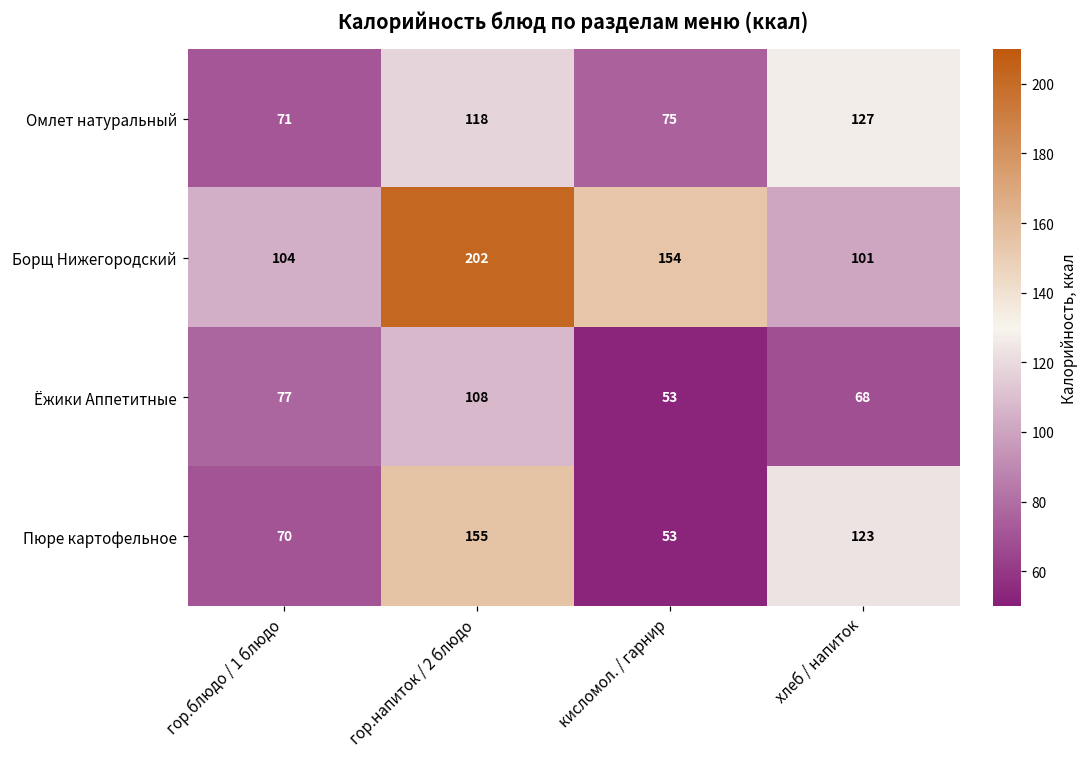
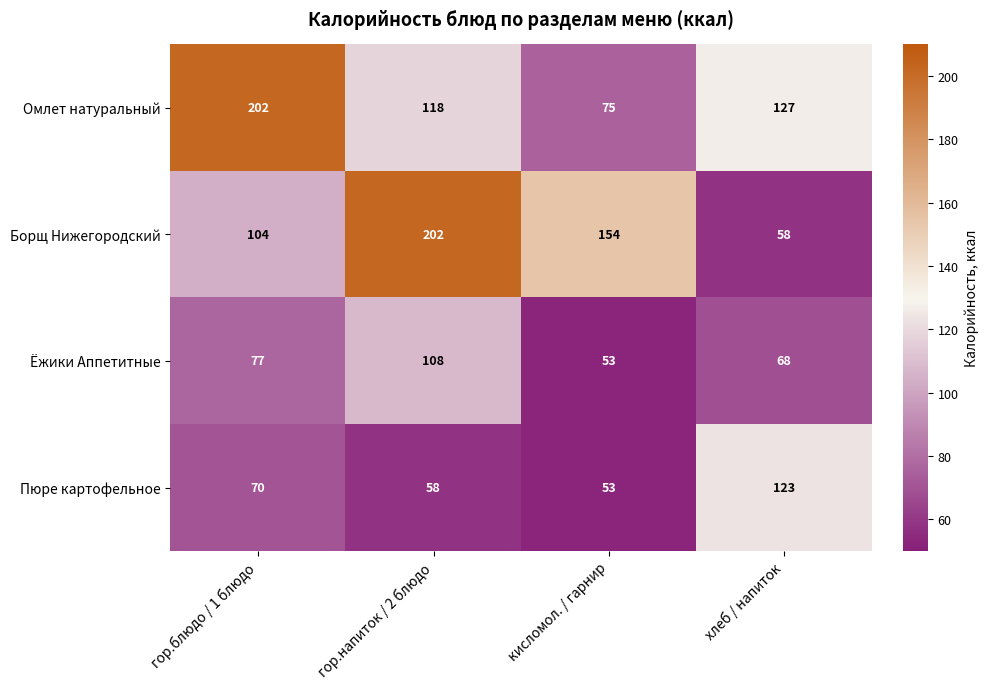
Омлет натуральный, гор.блюдо / 1 блюдо: 71 -> 202
Борщ Нижегородский, хлеб / напиток: 101 -> 58
Пюре картофельное, гор.напиток / 2 блюдо: 155 -> 58
